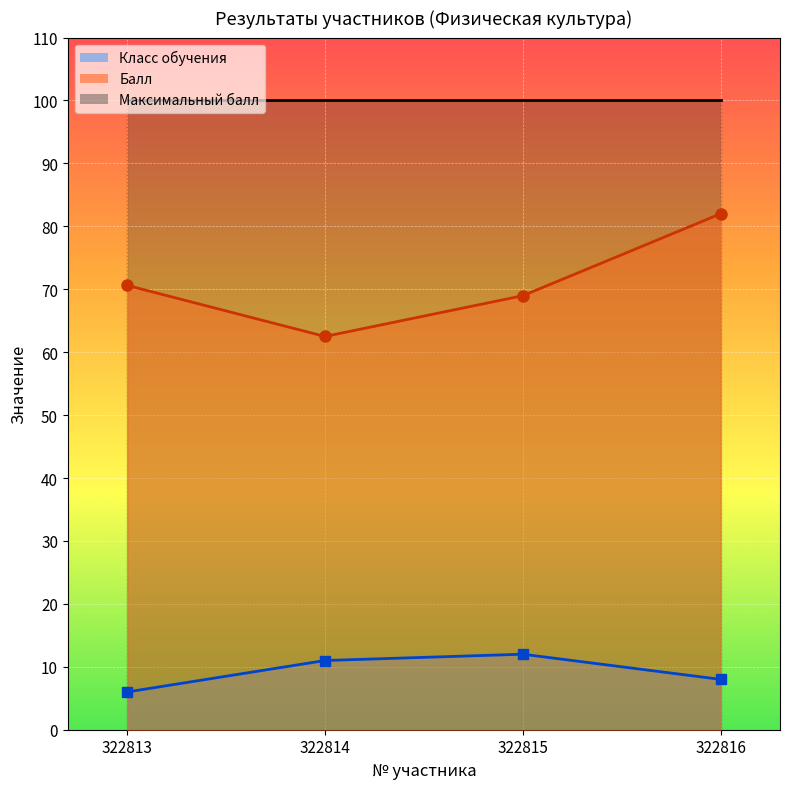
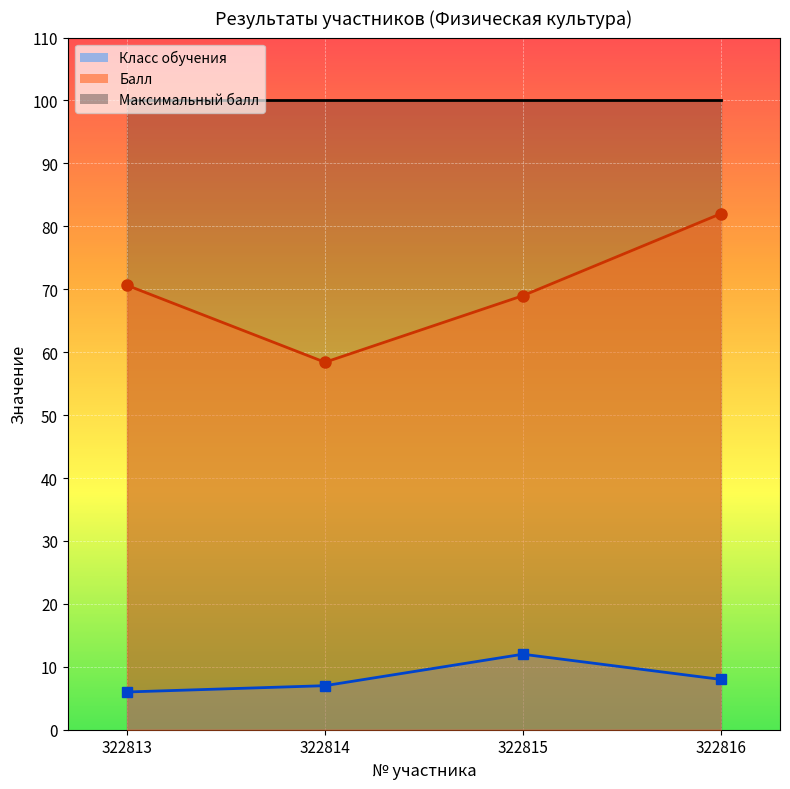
Класс обучения, 322814: 11 -> 7
Балл, 322814: 63 -> 58
